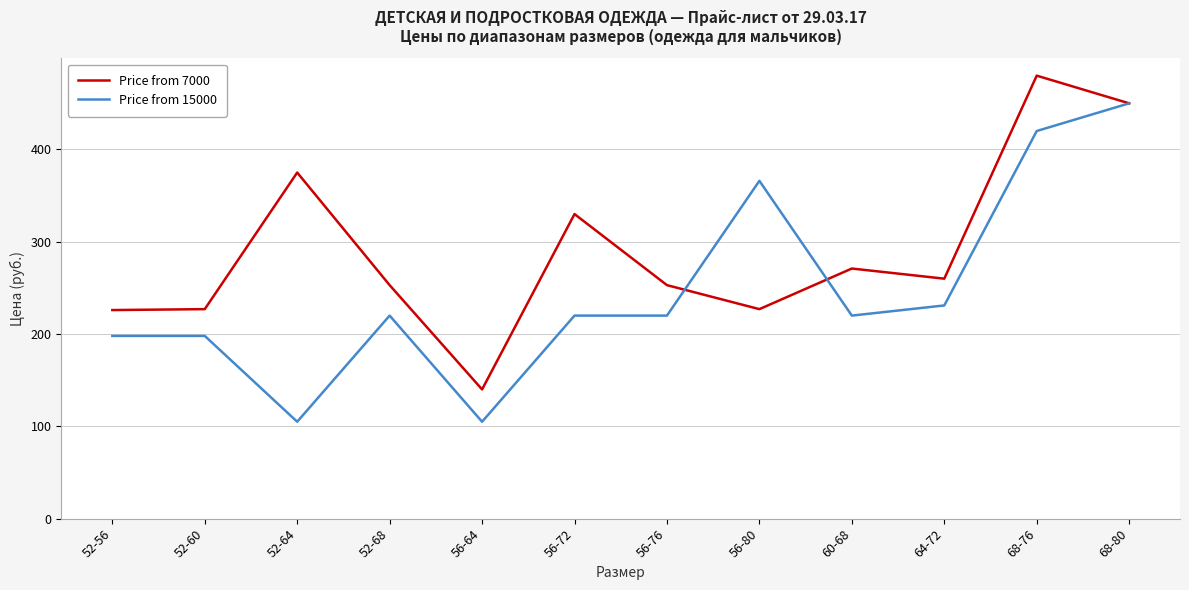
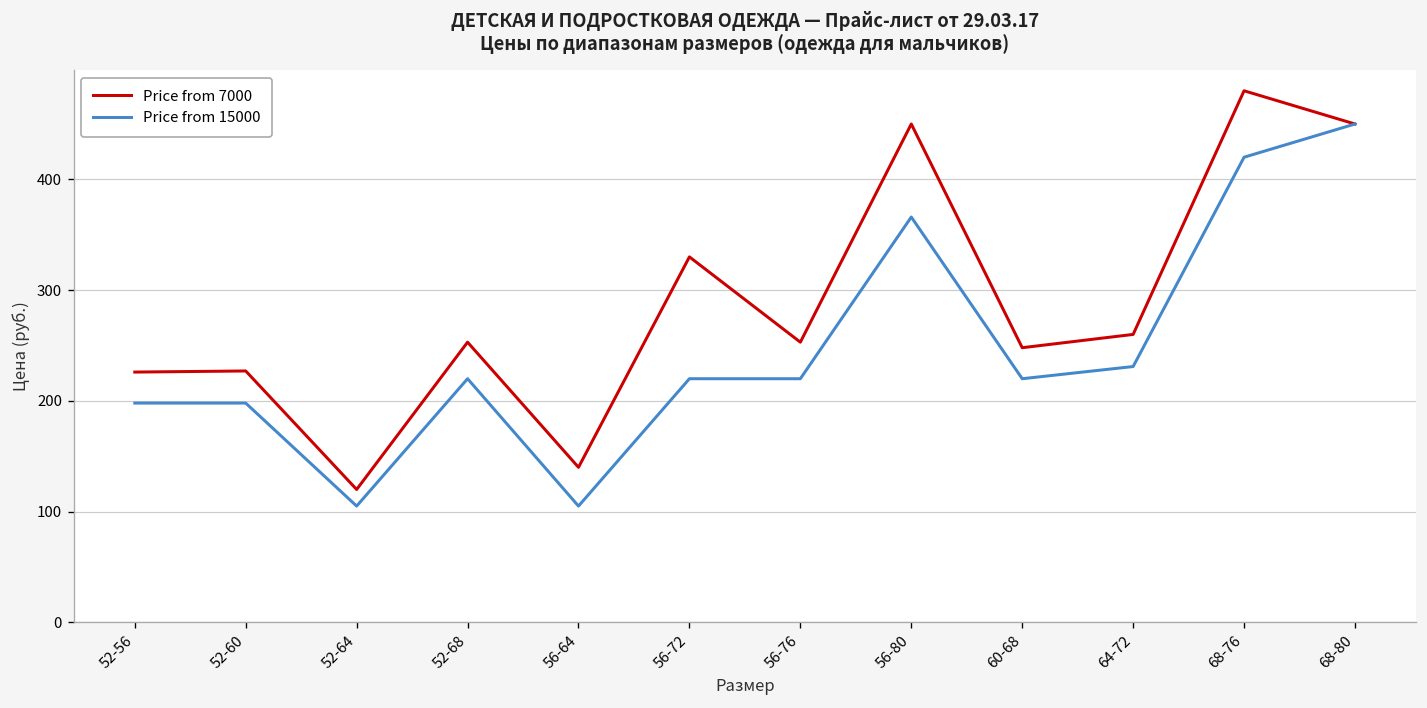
Price from 7000, 52-64: 380 -> 120
Price from 7000, 56-80: 230 -> 450
Price from 7000, 60-68: 270 -> 250
